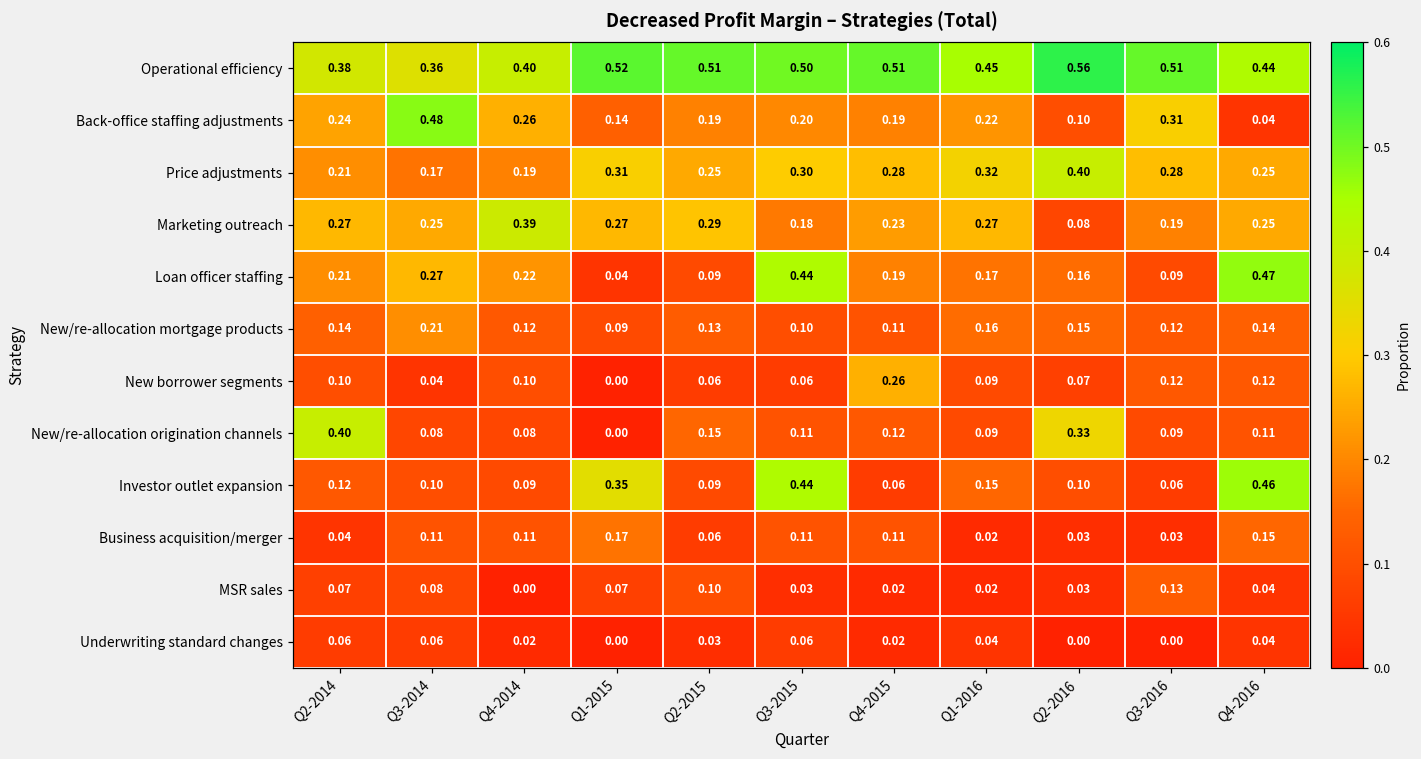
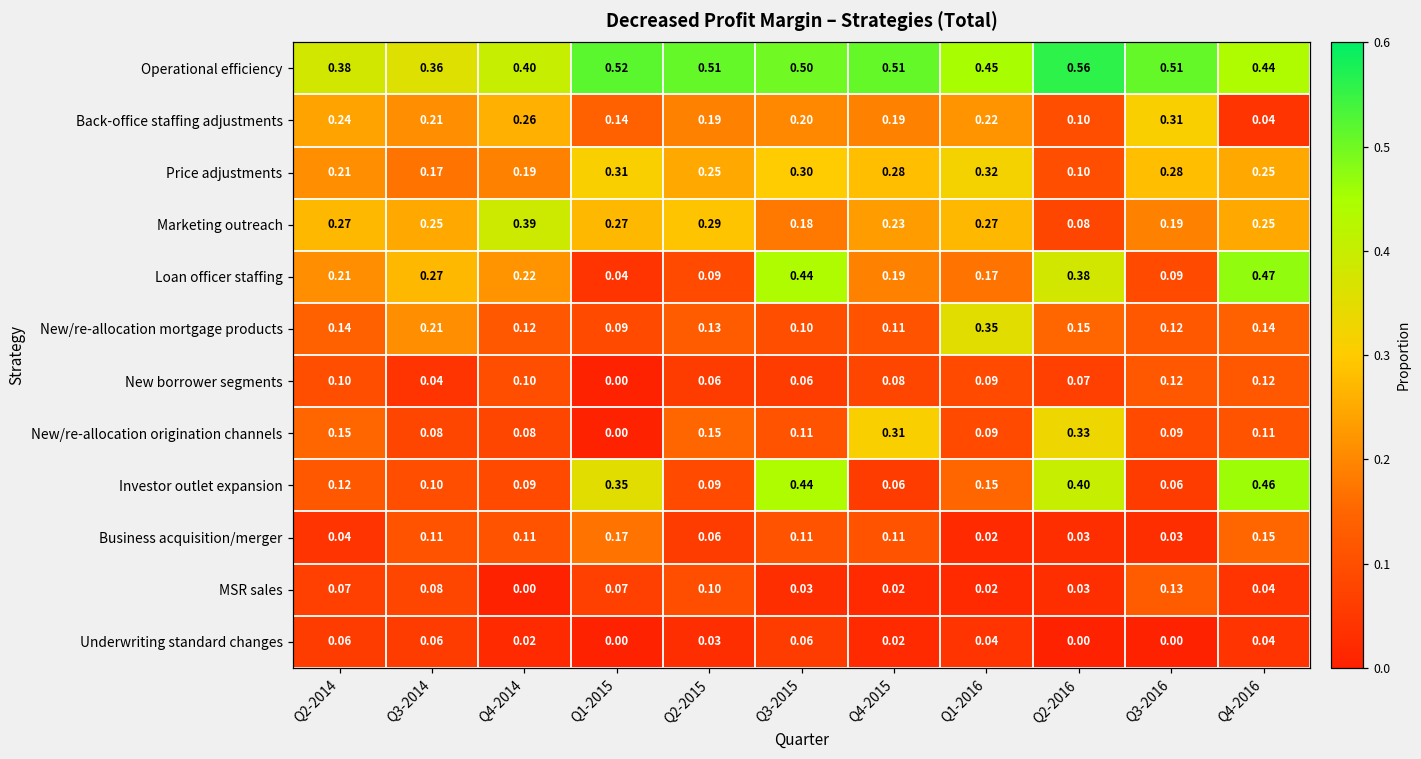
Back-office staffing adjustments, Q3-2014: 0.48 -> 0.21
Price adjustments, Q2-2016: 0.40 -> 0.10
Loan officer staffing, Q2-2016: 0.16 -> 0.38
New/re-allocation mortgage products, Q1-2016: 0.16 -> 0.35
New borrower segments, Q4-2015: 0.26 -> 0.08
New/re-allocation origination channels, Q2-2014: 0.40 -> 0.15
New/re-allocation origination channels, Q4-2015: 0.12 -> 0.31
Investor outlet expansion, Q2-2016: 0.10 -> 0.40
